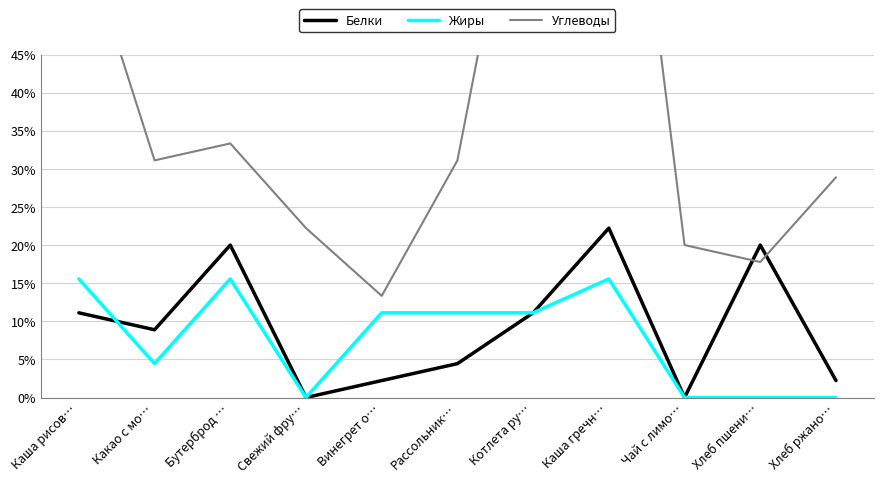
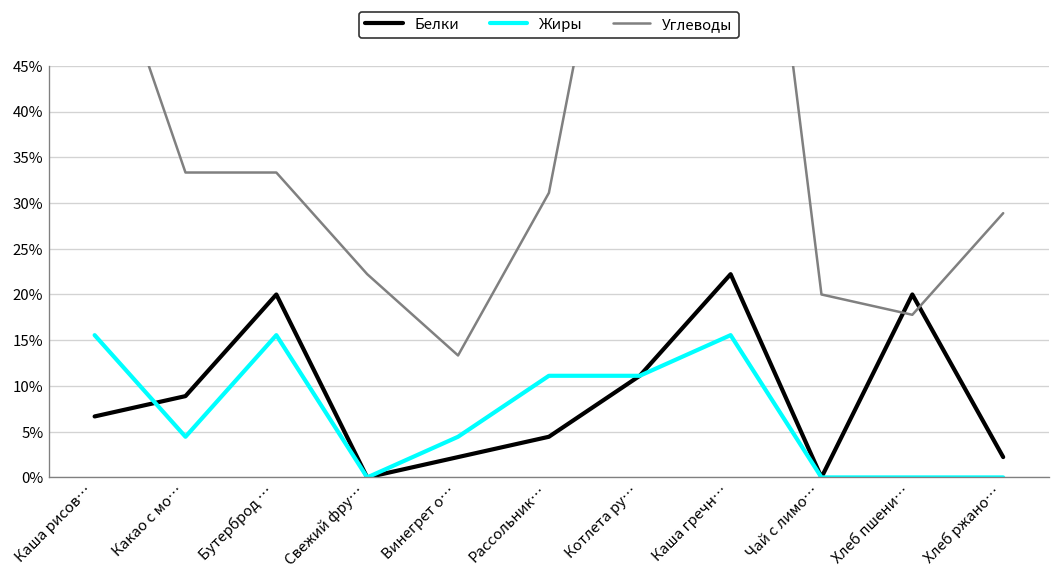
Белки, Каша рисов…: 11% -> 7%
Углеводы, Какао с мо…: 31% -> 33%
Жиры, Винегрет о…: 11% -> 4%
